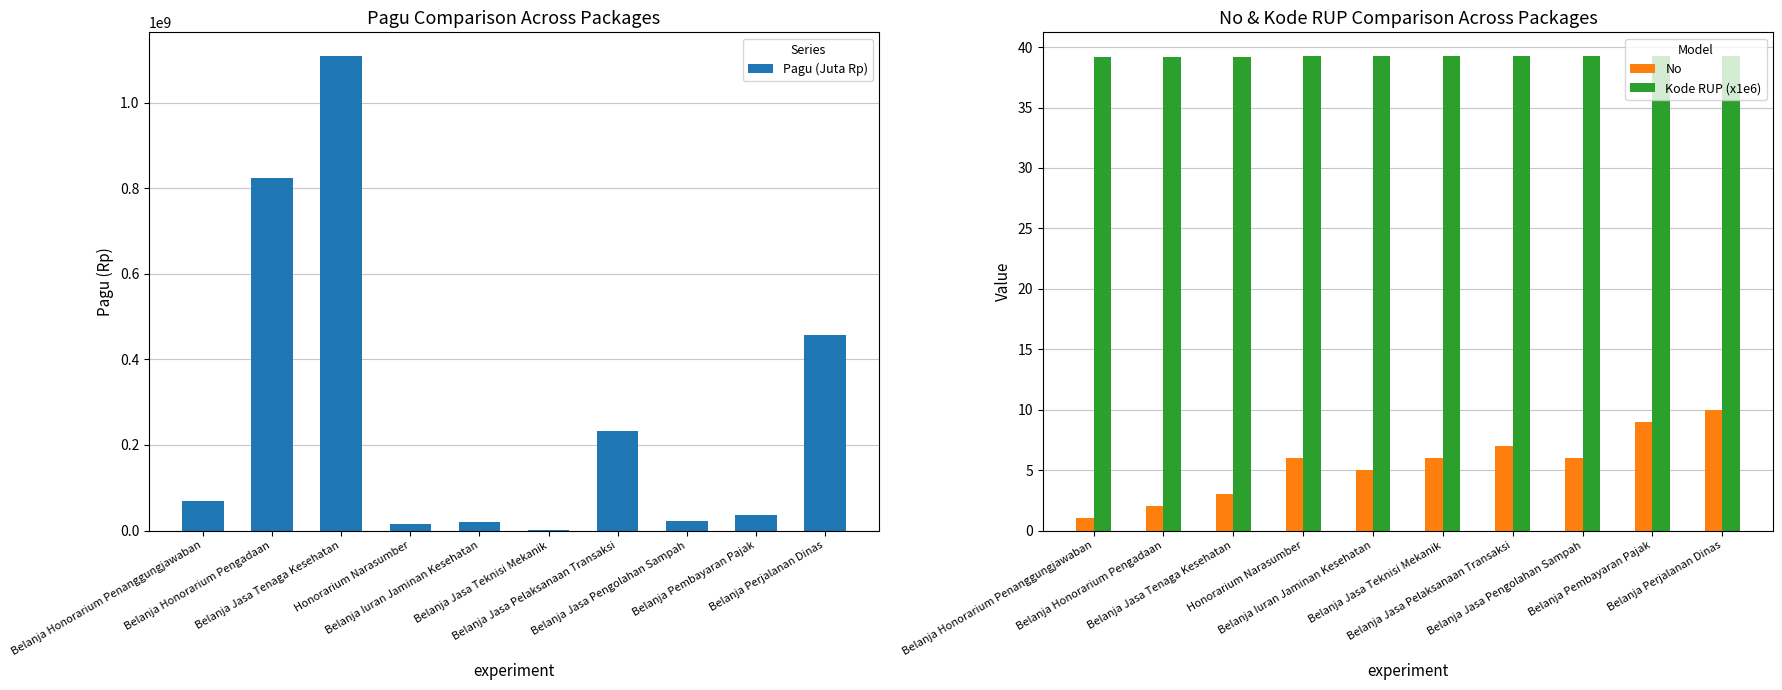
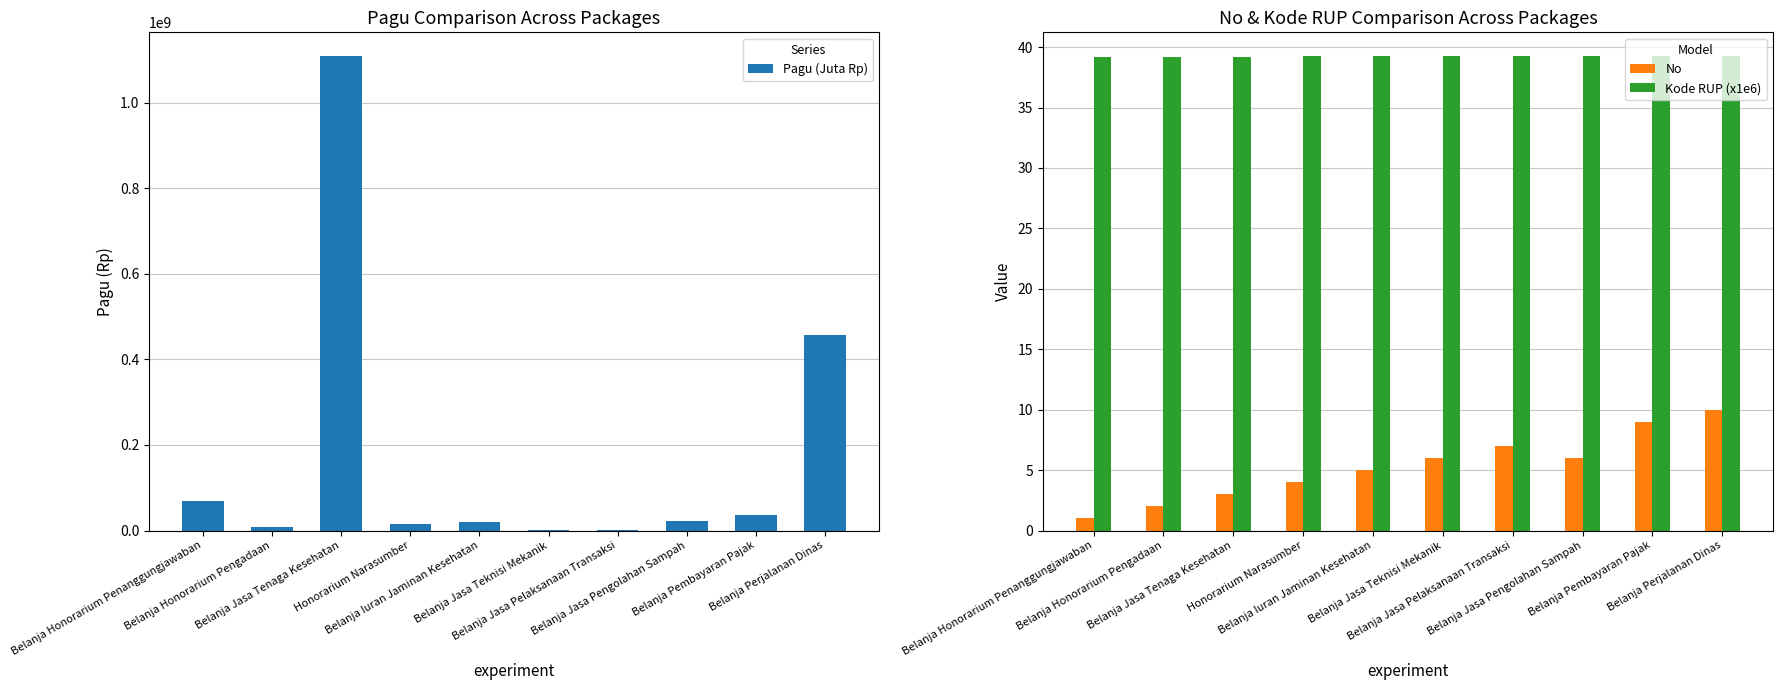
Pagu Comparison Across Packages, Belanja Honorarium Pengadaan: 820000000 -> 10000000
Pagu Comparison Across Packages, Belanja Jasa Pelaksanaan Transaksi: 230000000 -> 0
No & Kode RUP Comparison Across Packages, No, Honorarium Narasumber: 6 -> 4
